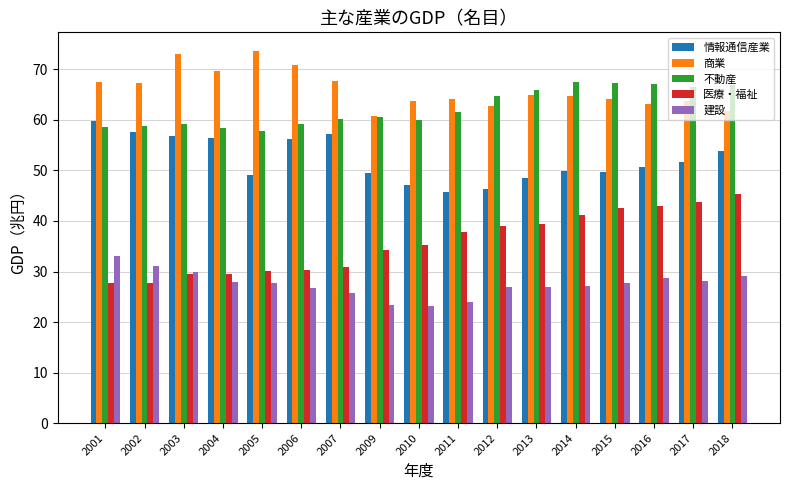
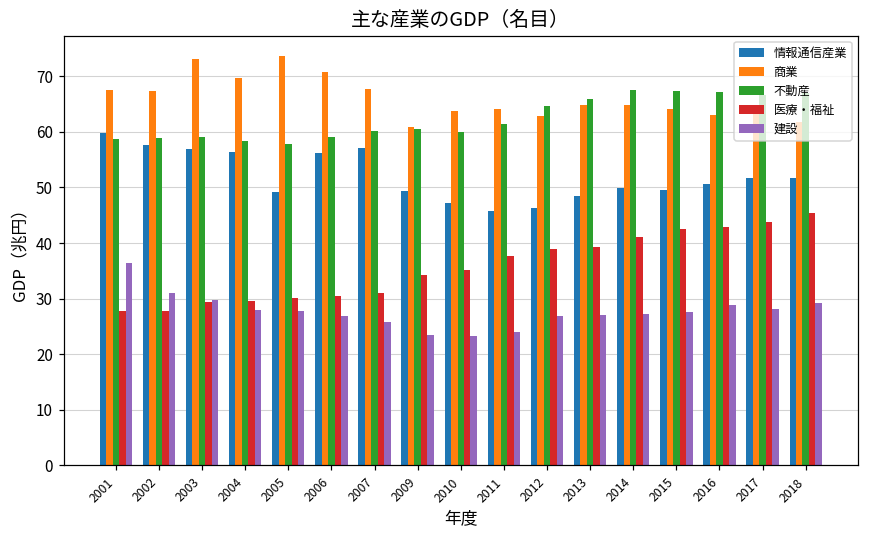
建設, 2001: 33 -> 36
情報通信産業, 2018: 54 -> 52
